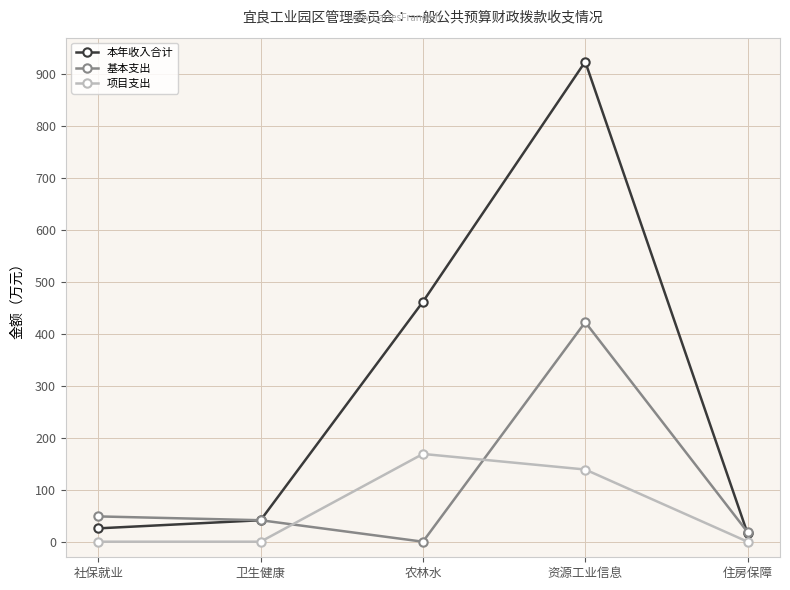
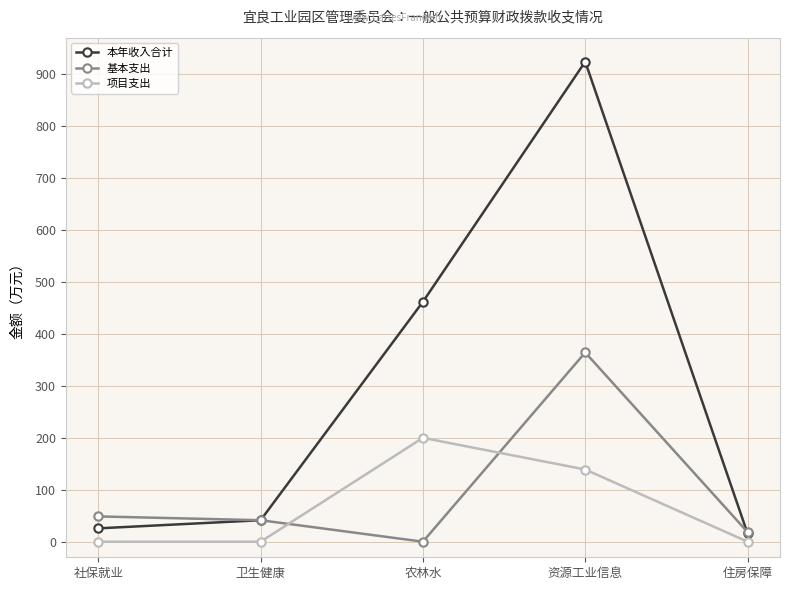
项目支出, 农林水: 170 -> 200
基本支出, 资源工业信息: 420 -> 360
